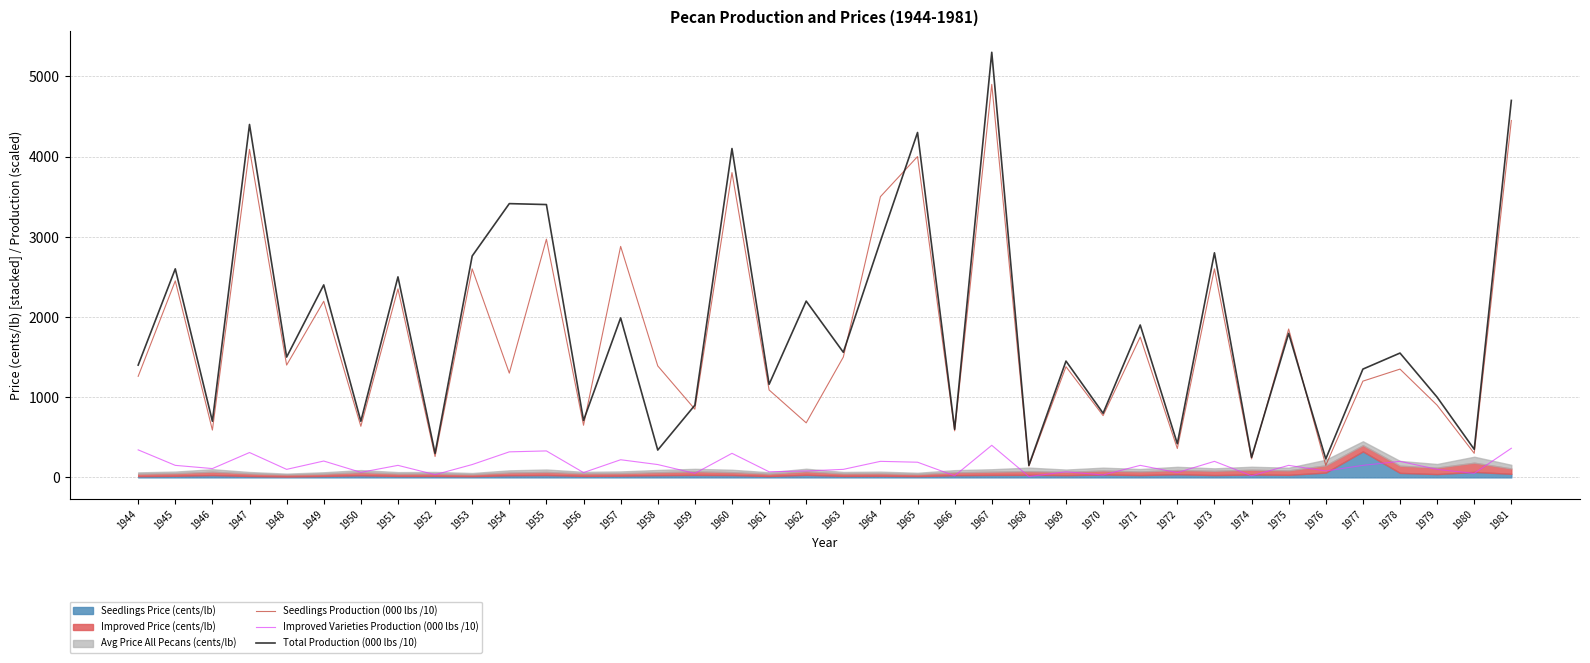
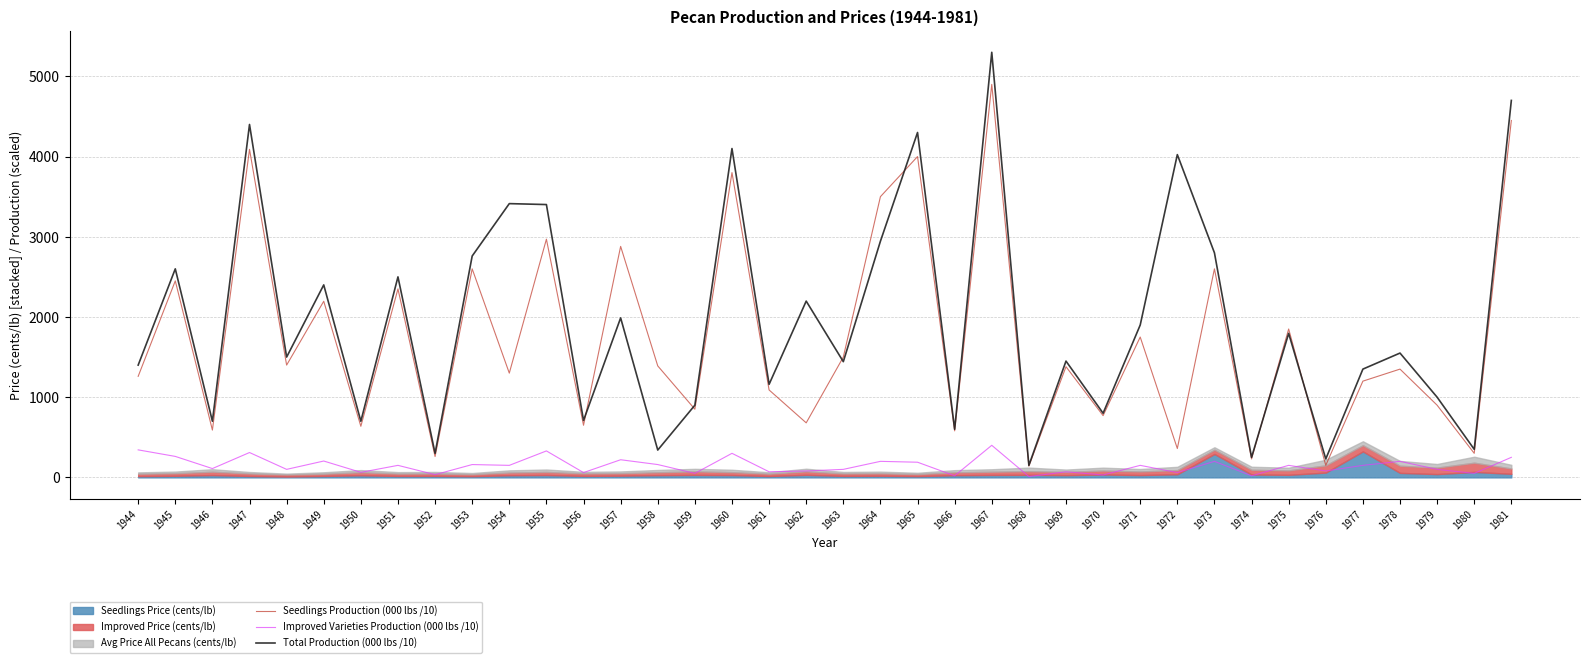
Improved Varieties Production (000 lbs /10), 1945: 200 -> 300
Improved Varieties Production (000 lbs /10), 1954: 300 -> 200
Total Production (000 lbs /10), 1963: 1600 -> 1400
Total Production (000 lbs /10), 1972: 400 -> 4000
Seedlings Price (cents/lb), 1973: 0 -> 300
Improved Varieties Production (000 lbs /10), 1981: 400 -> 300
